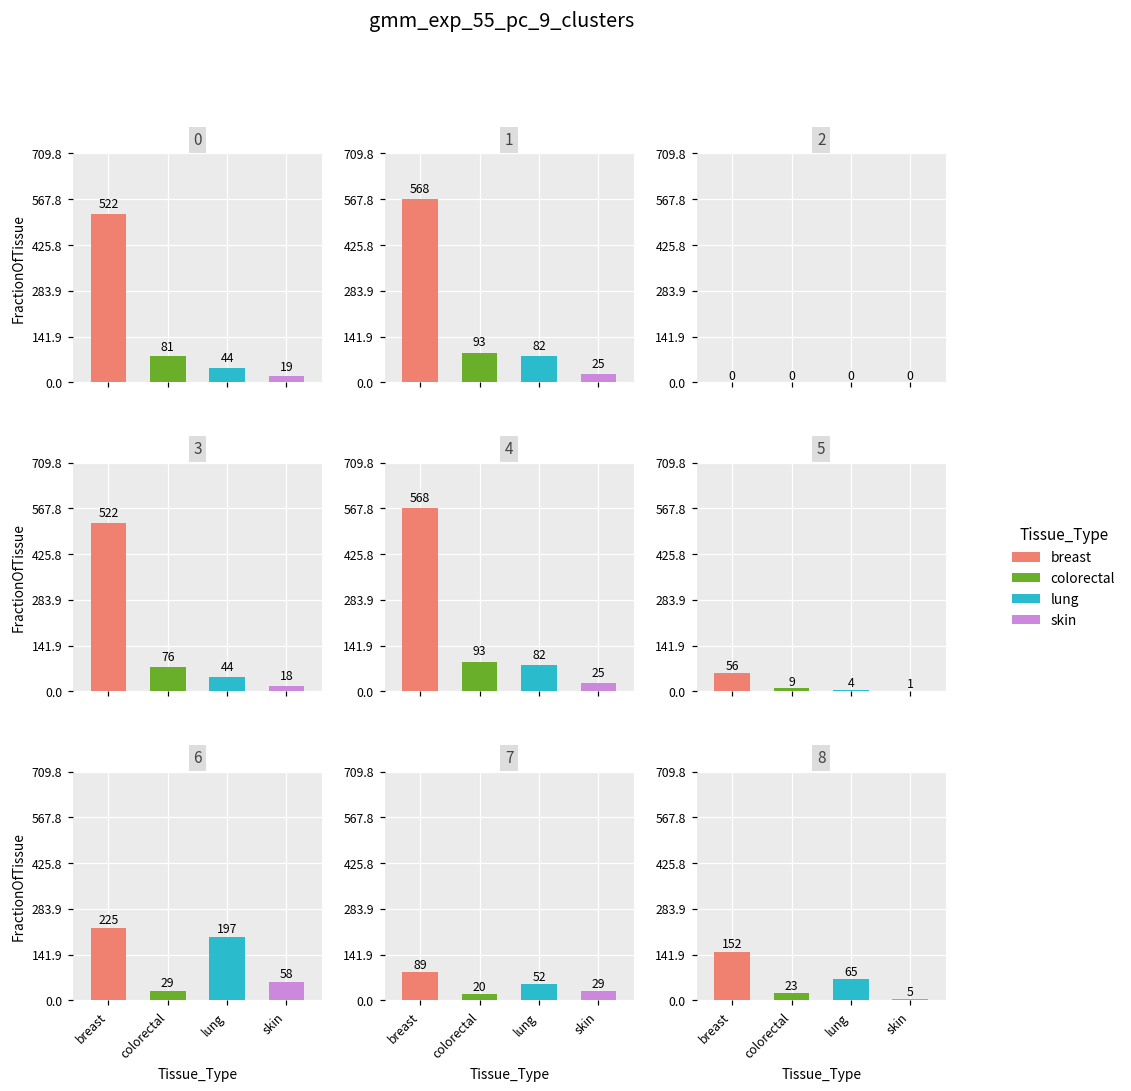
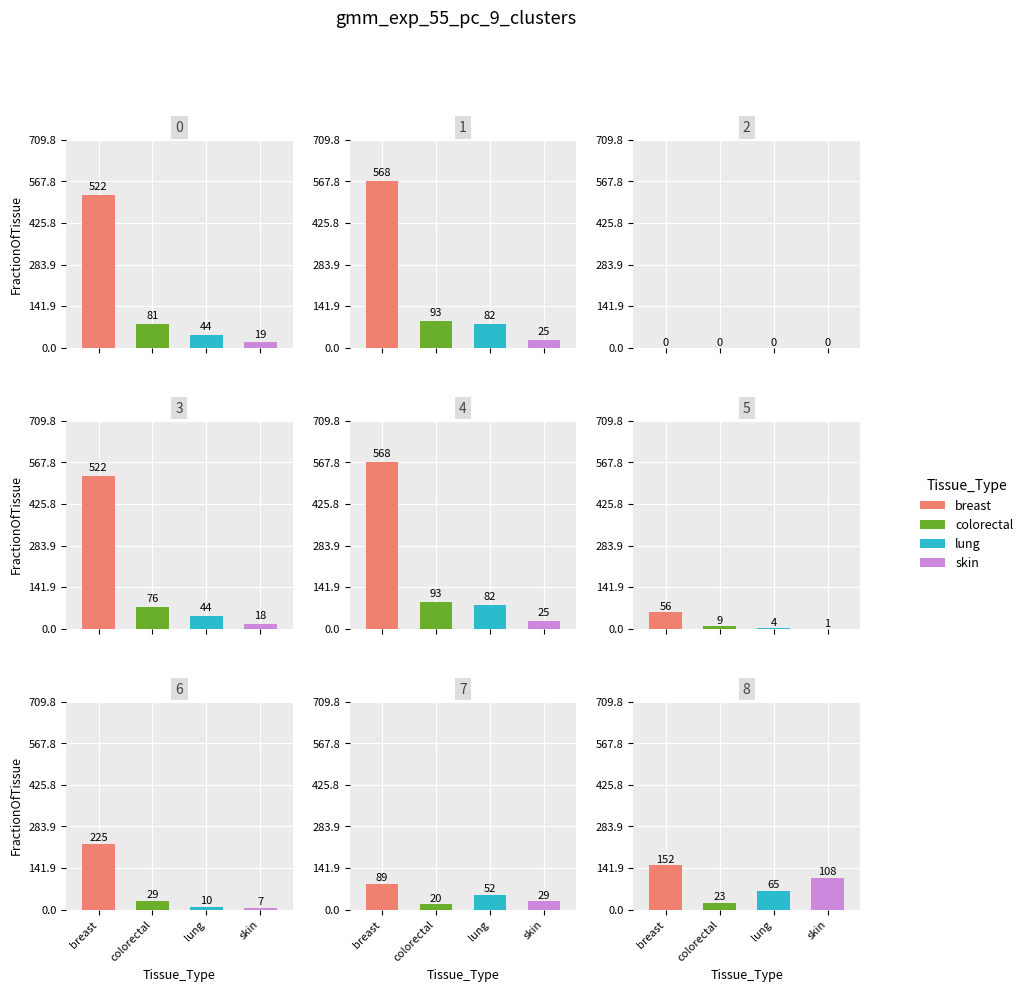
6, lung: 197 -> 10
6, skin: 58 -> 7
8, skin: 5 -> 108
